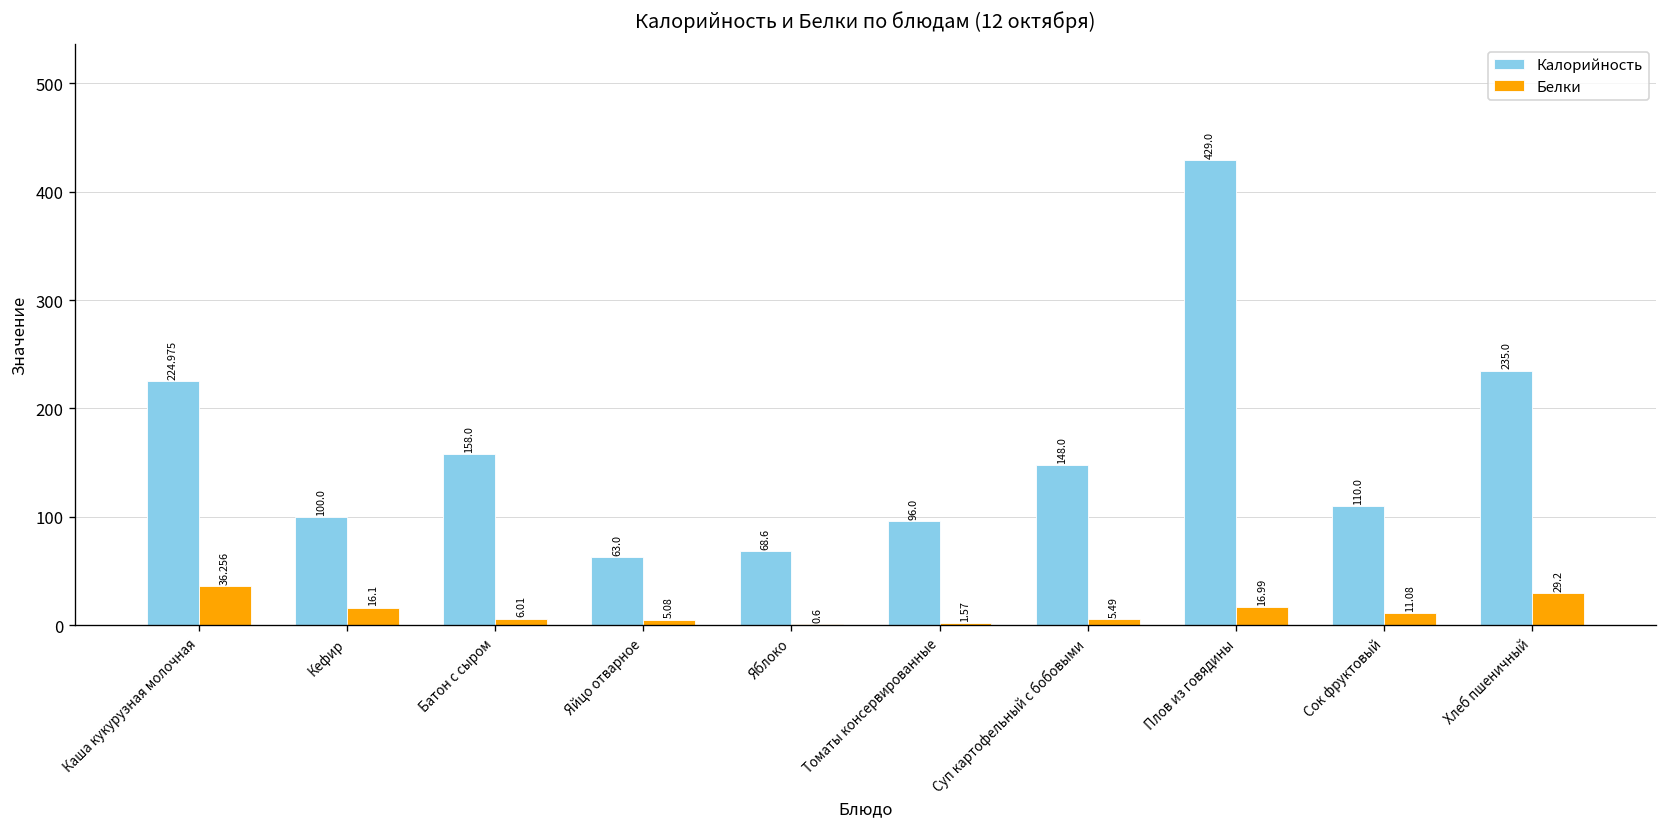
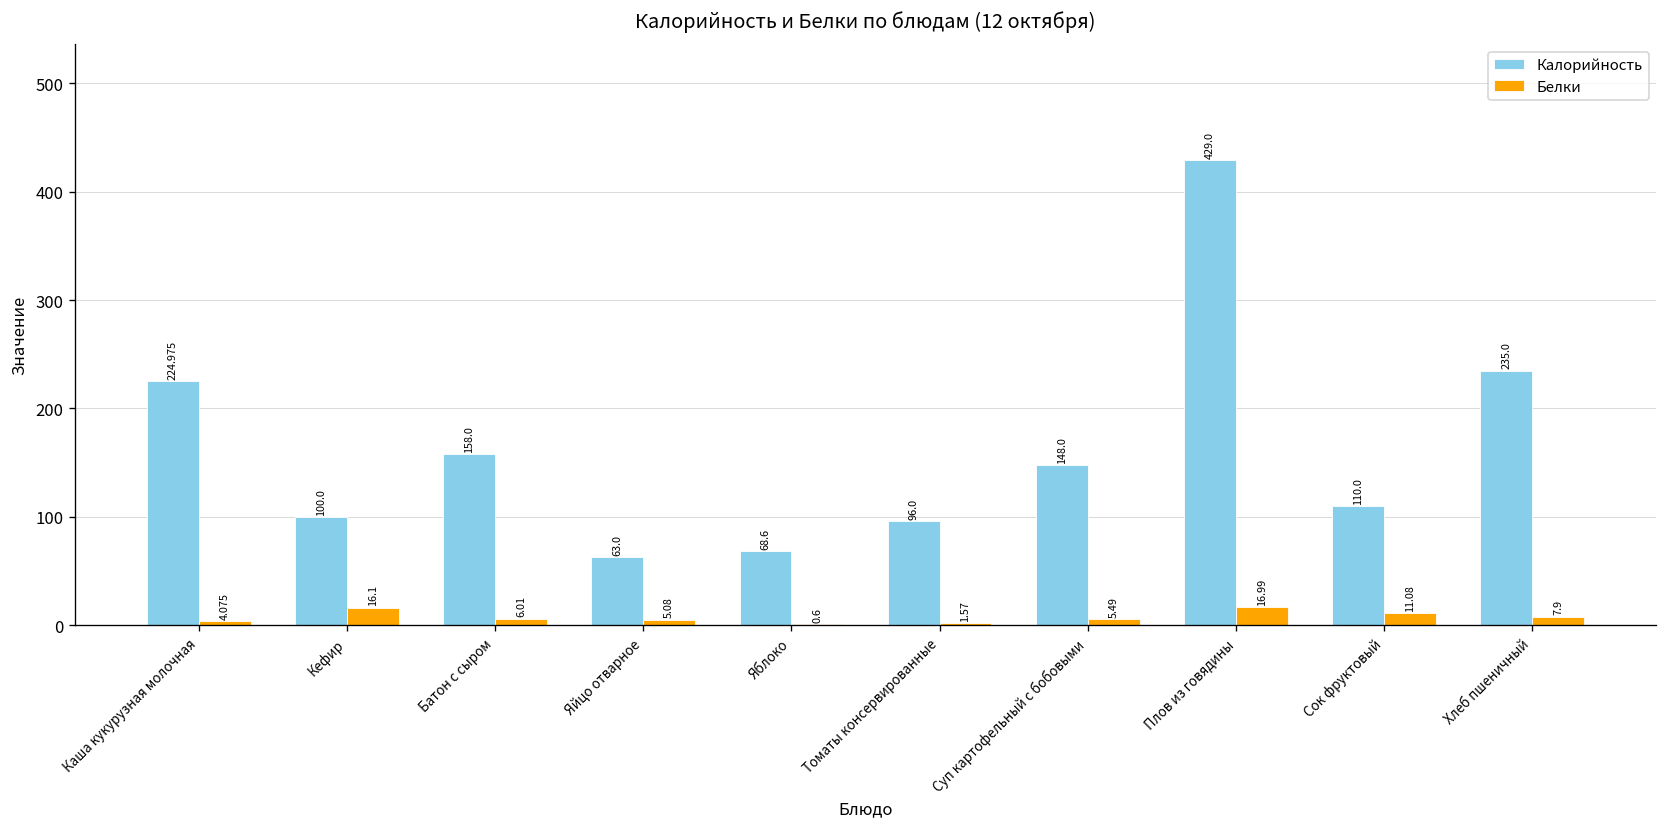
Белки, Каша кукурузная молочная: 36.256 -> 4.075
Белки, Хлеб пшеничный: 29.2 -> 7.9
